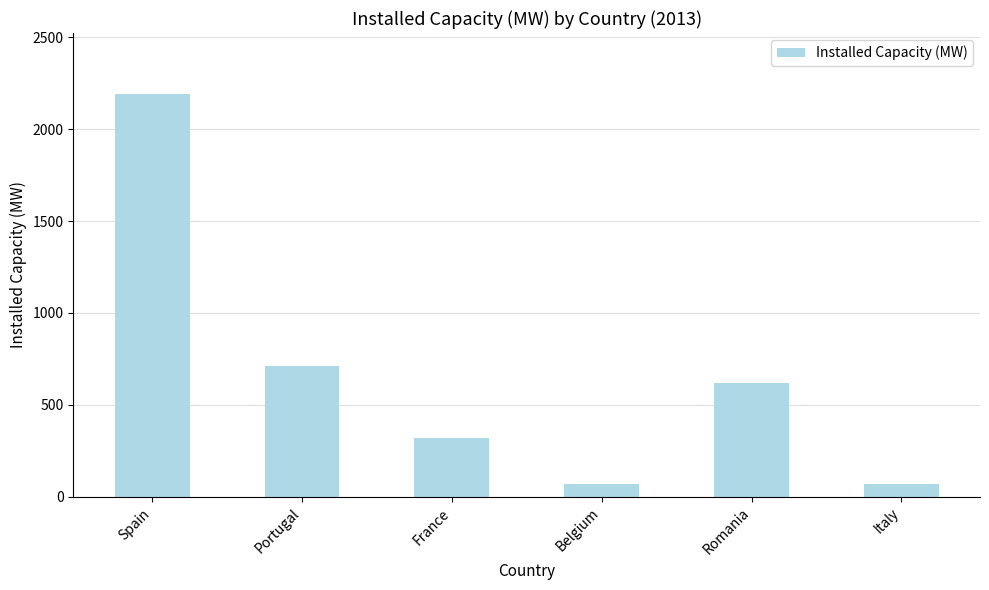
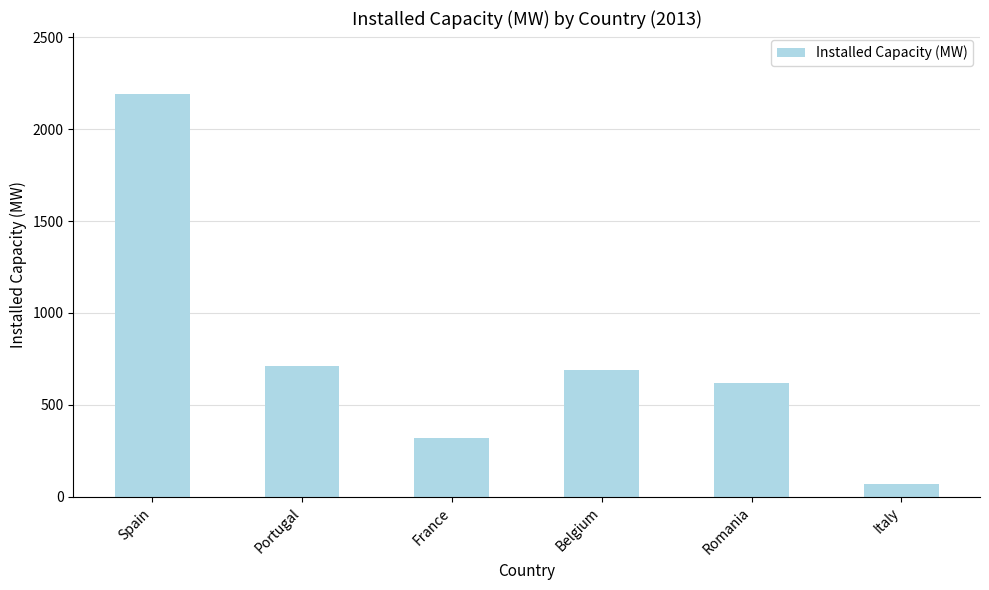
Belgium: 70 -> 690
